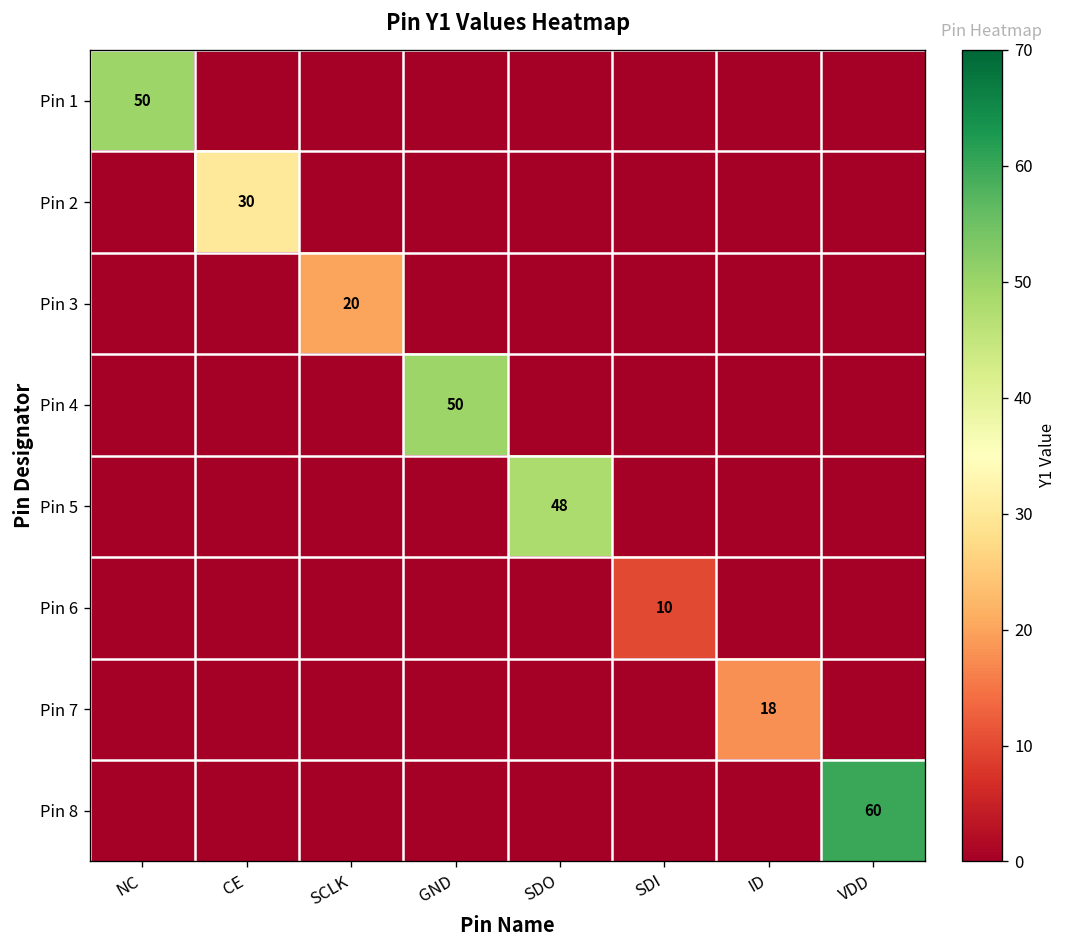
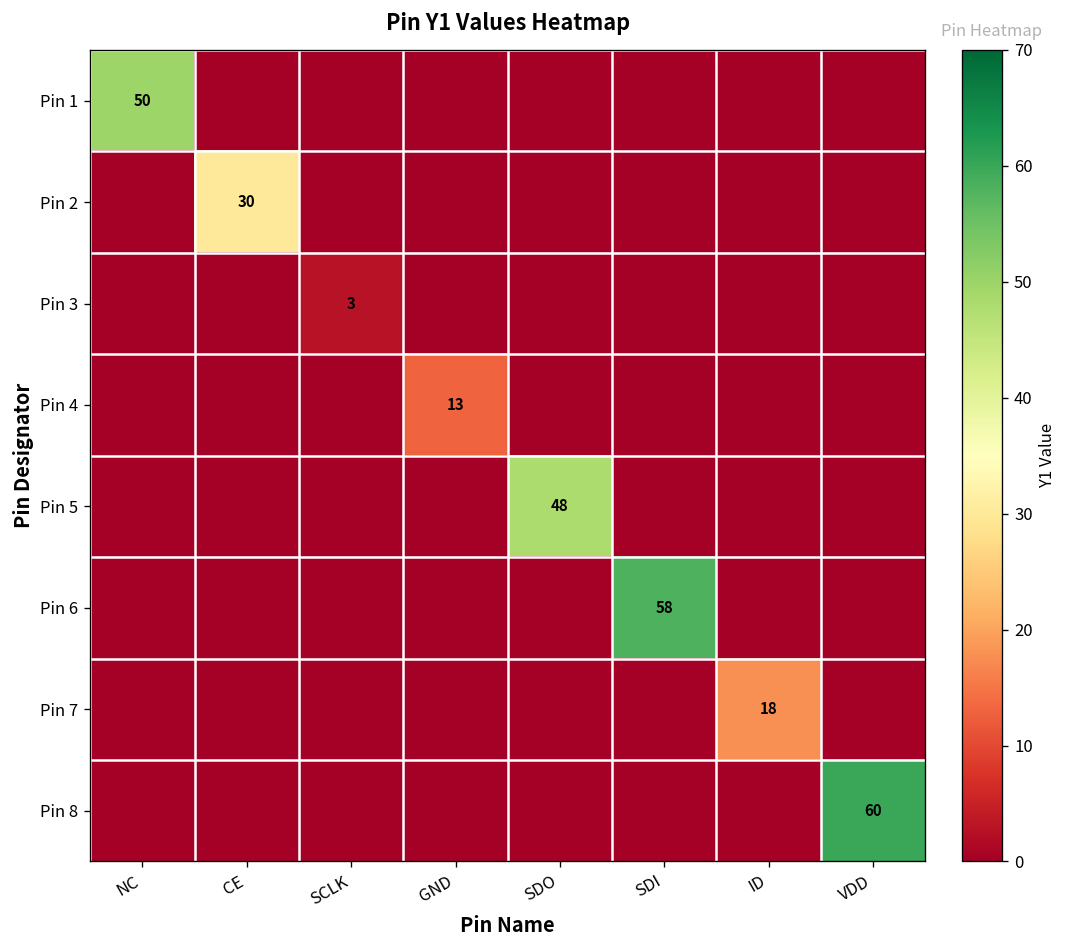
Pin 3, SCLK: 20 -> 3
Pin 4, GND: 50 -> 13
Pin 6, SDI: 10 -> 58
